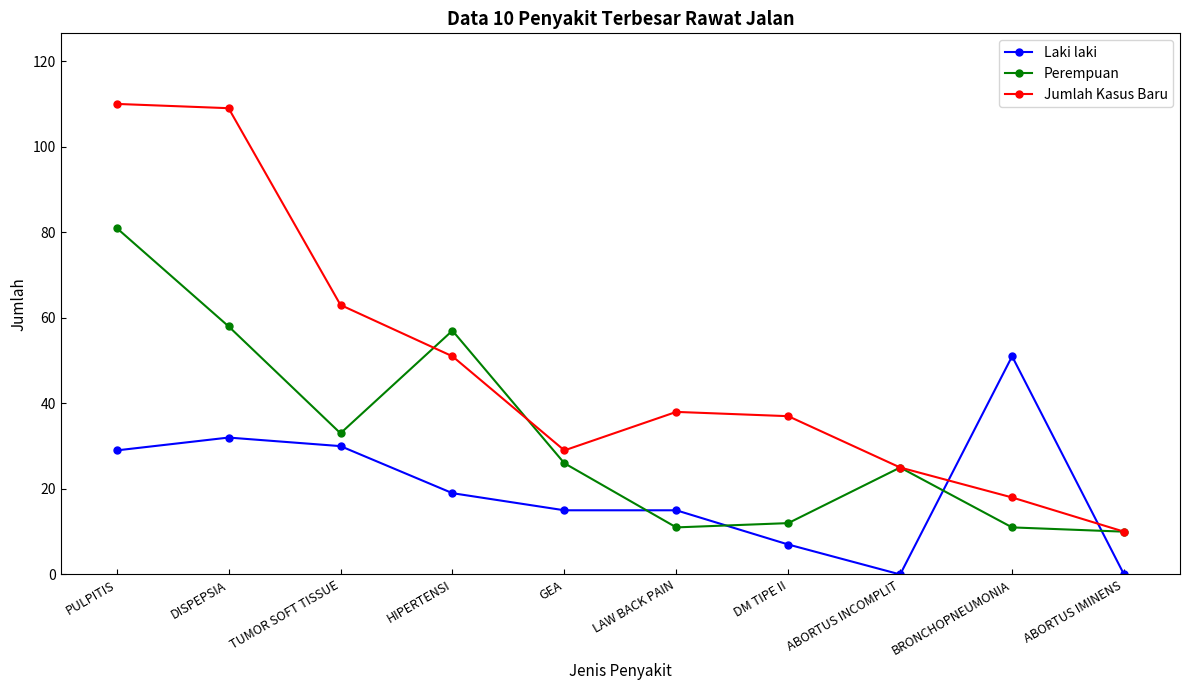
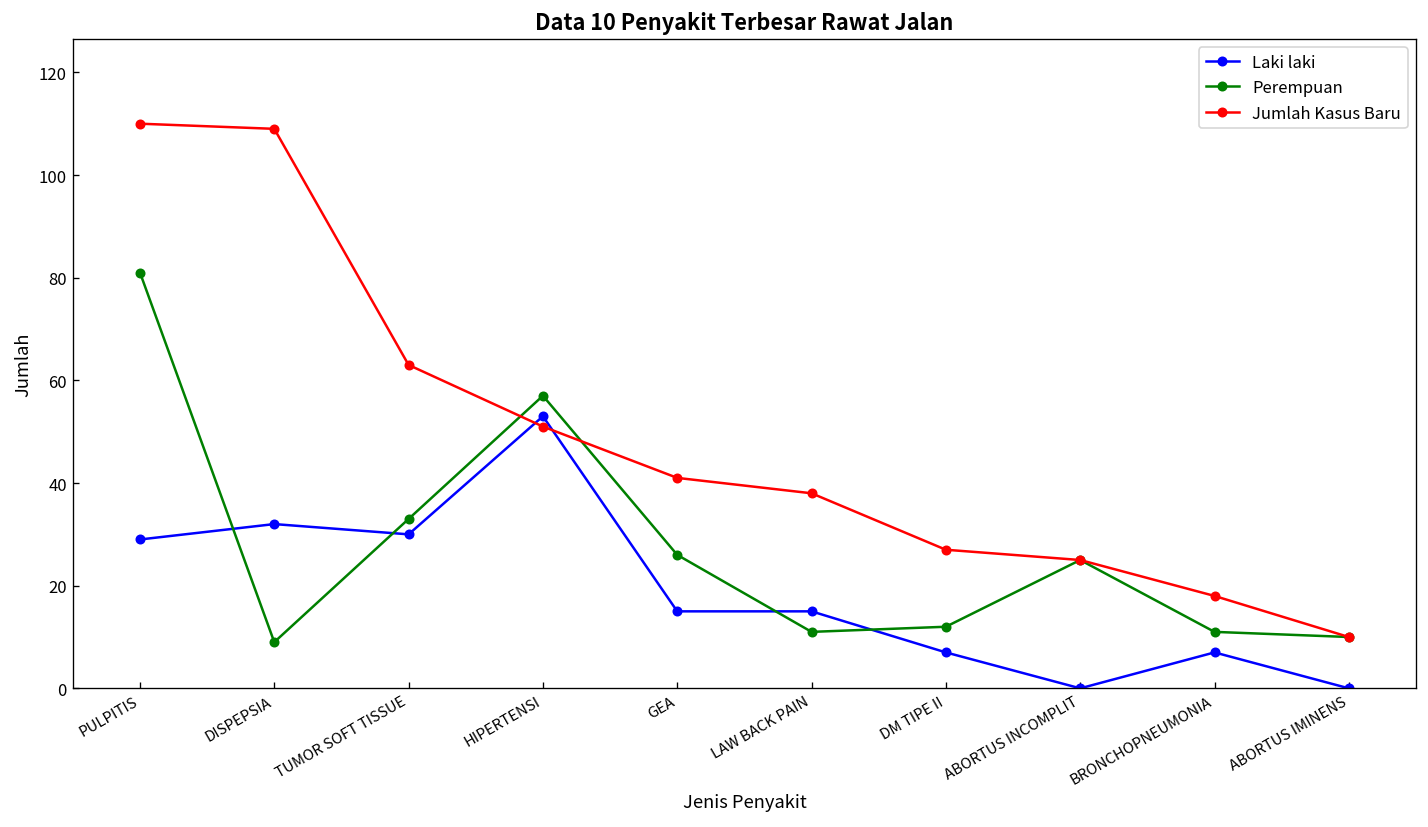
Perempuan, DISPEPSIA: 58 -> 9
Laki laki, HIPERTENSI: 19 -> 53
Jumlah Kasus Baru, GEA: 29 -> 41
Jumlah Kasus Baru, DM TIPE II: 37 -> 27
Laki laki, BRONCHOPNEUMONIA: 51 -> 7
